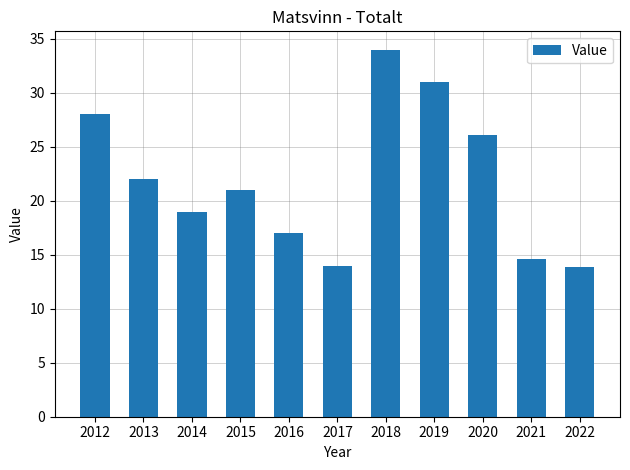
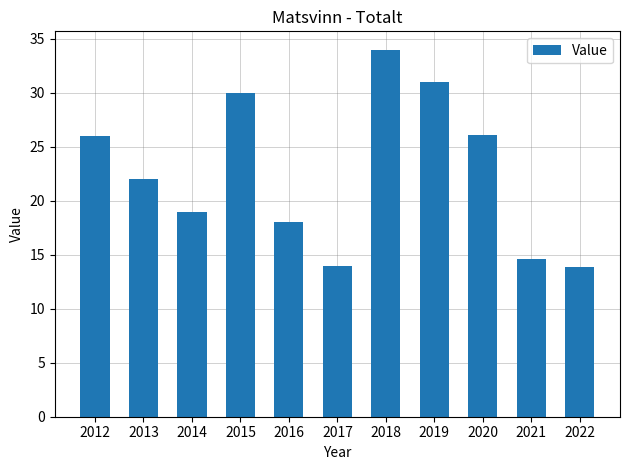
2012: 28 -> 26
2015: 21 -> 30
2016: 17 -> 18
